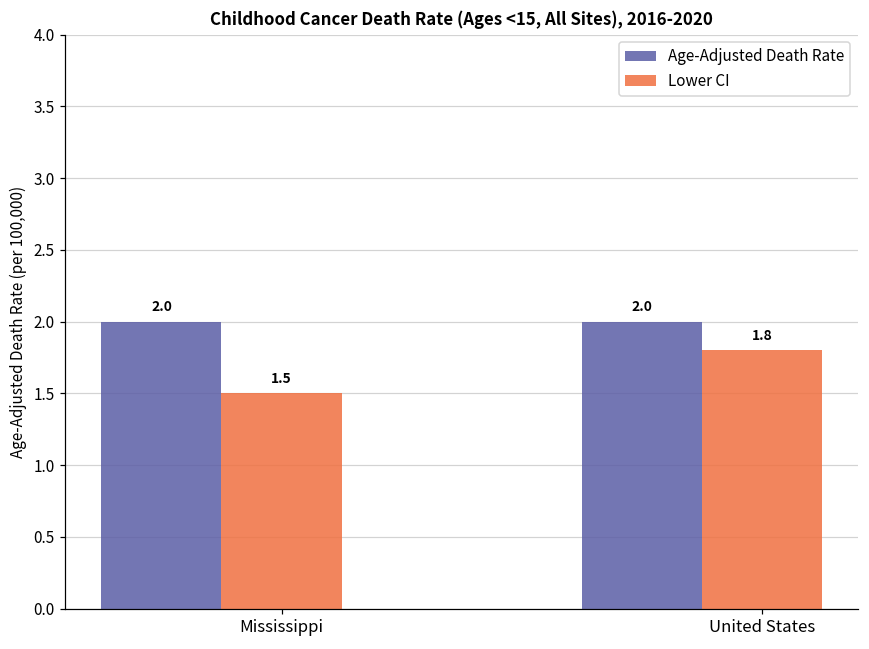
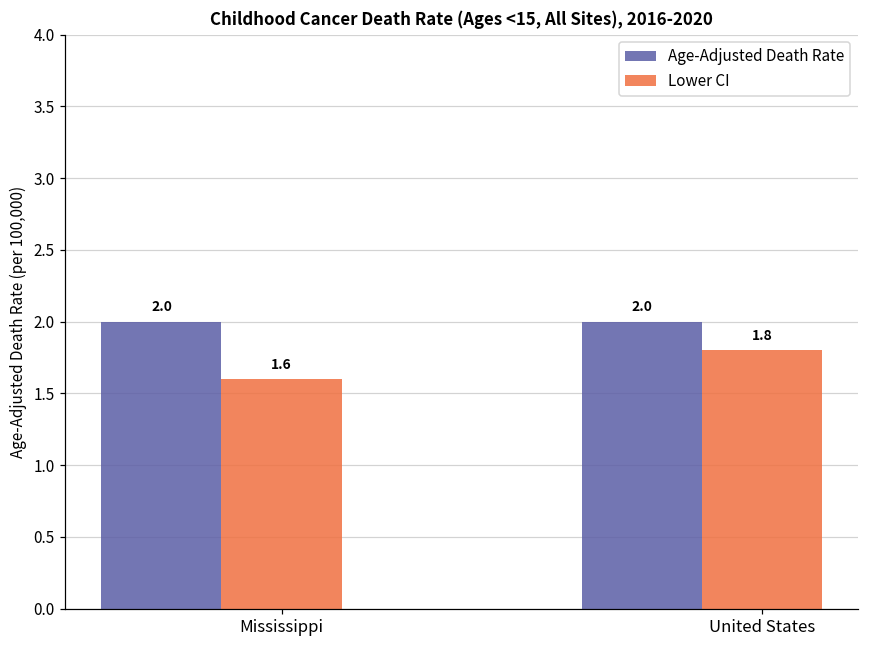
Lower CI, Mississippi: 1.5 -> 1.6
